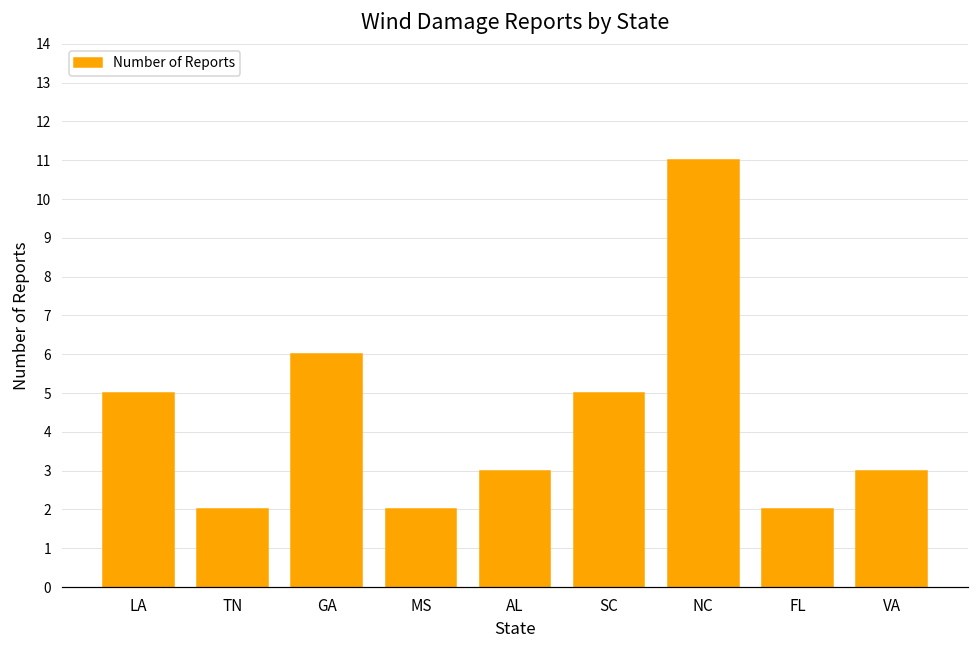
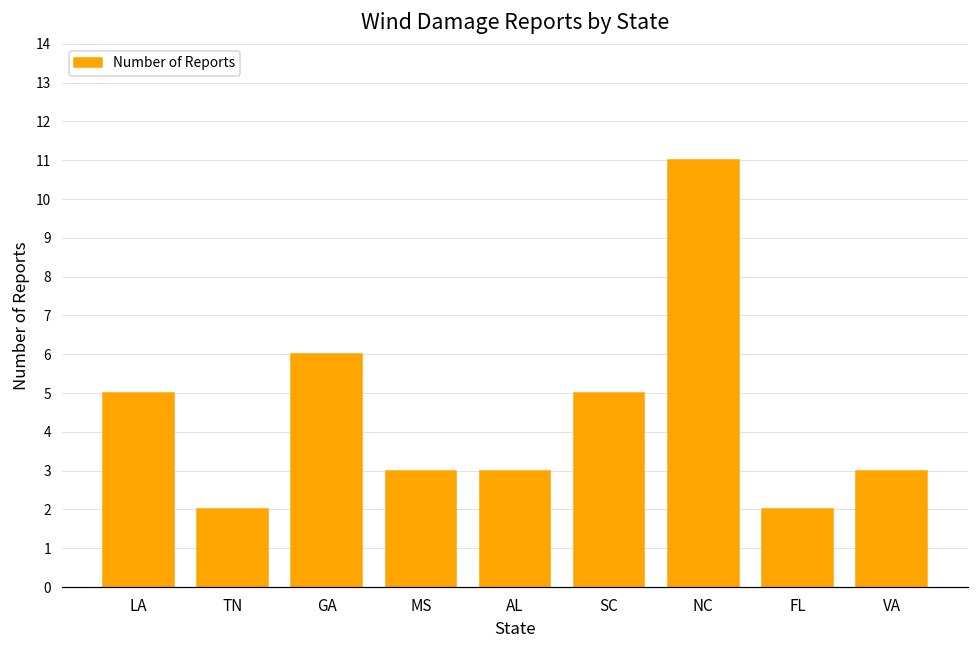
MS: 2 -> 3
